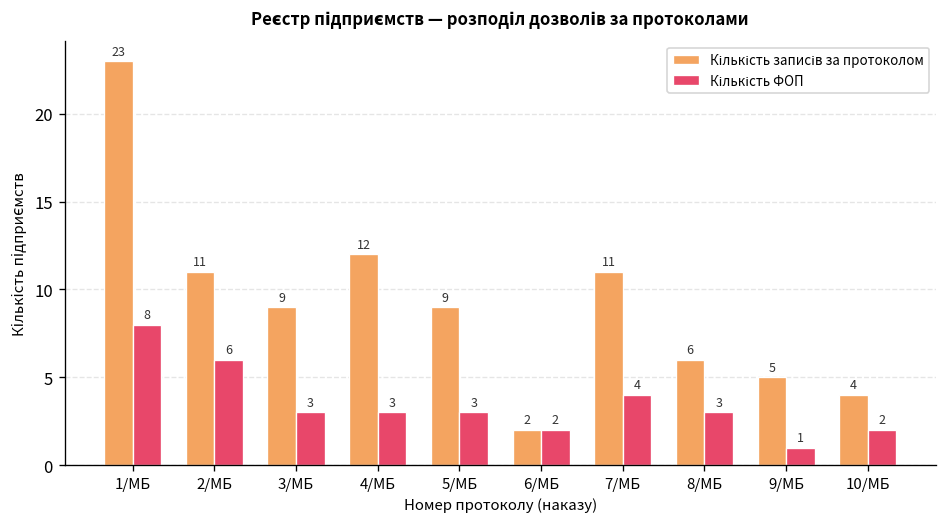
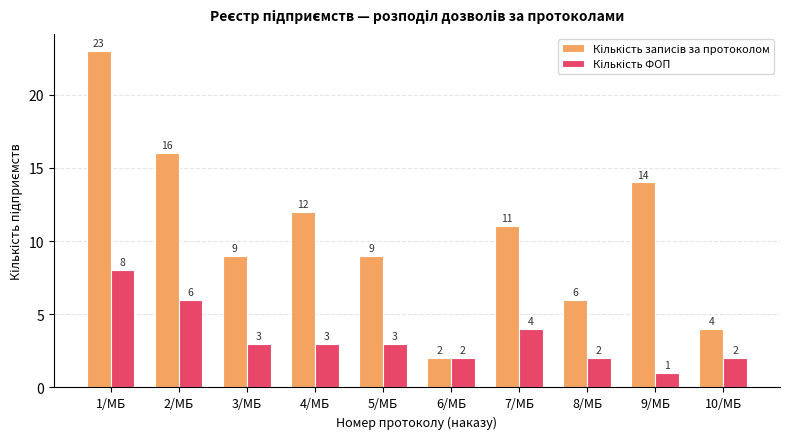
Кількість записів за протоколом, 2/МБ: 11 -> 16
Кількість ФОП, 8/МБ: 3 -> 2
Кількість записів за протоколом, 9/МБ: 5 -> 14
